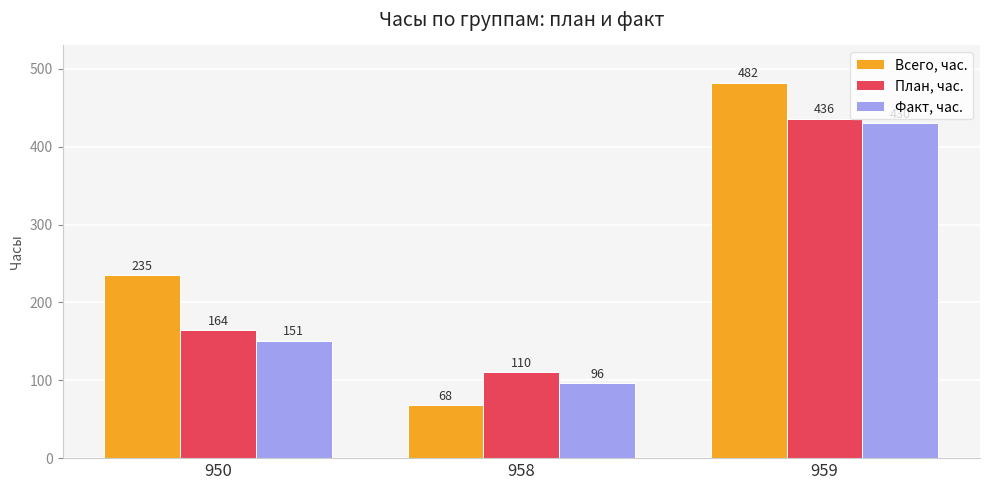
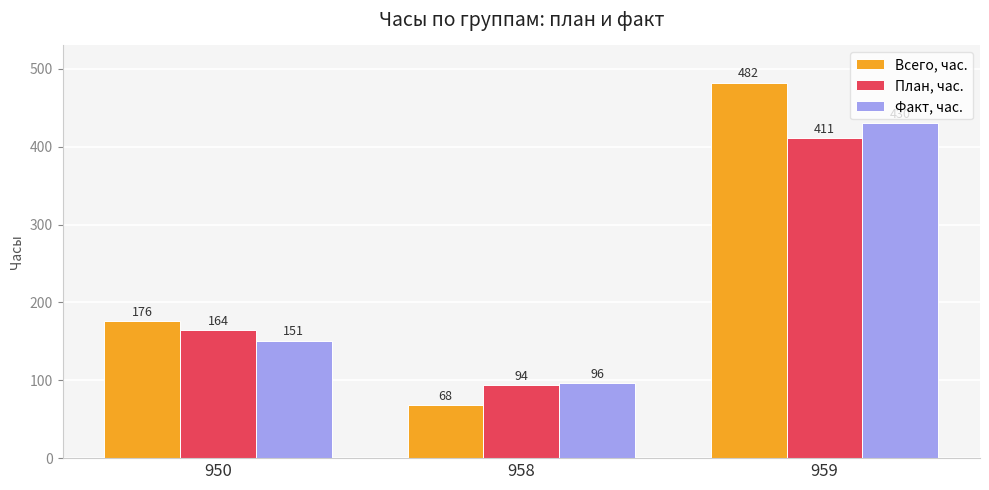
Всего, час., 950: 235 -> 176
План, час., 958: 110 -> 94
План, час., 959: 436 -> 411
